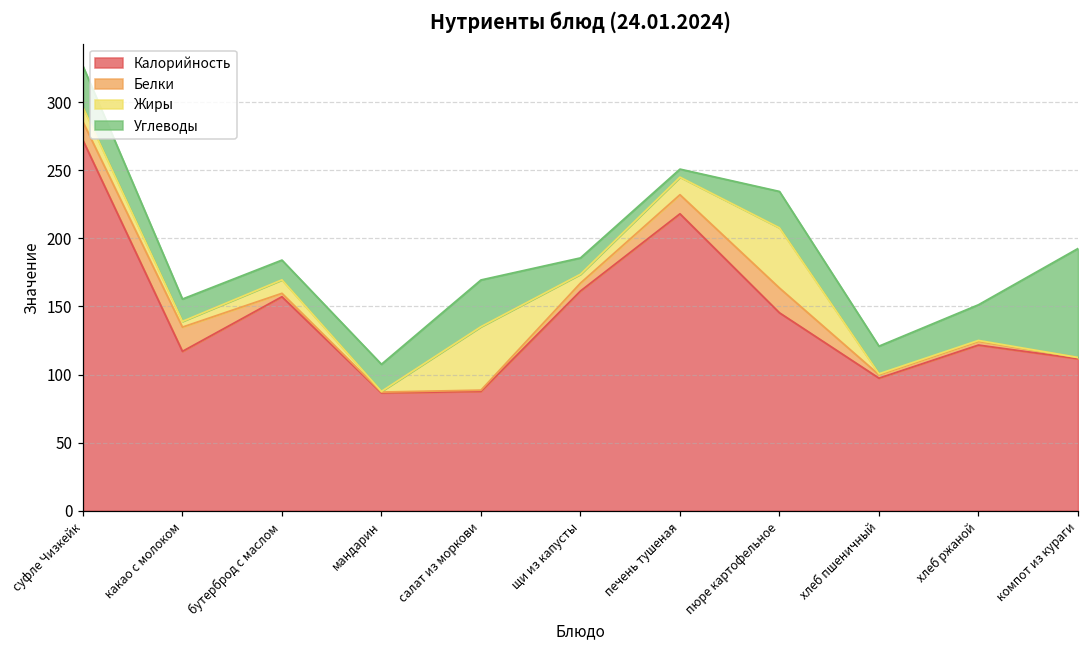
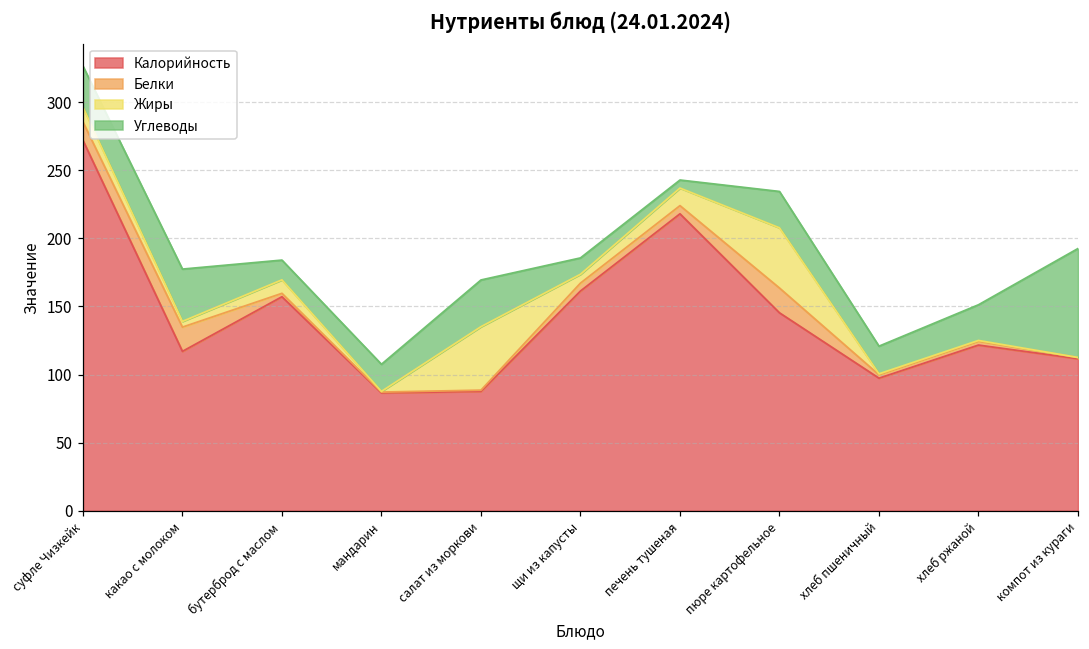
Углеводы, какао с молоком: 16 -> 38
Белки, печень тушеная: 14 -> 6
